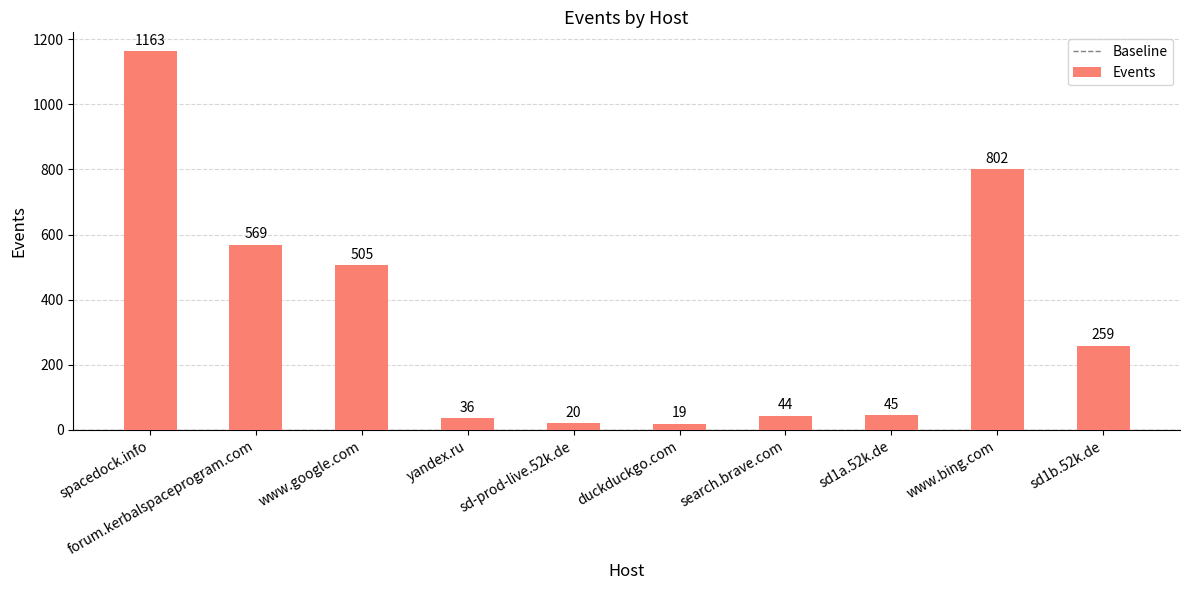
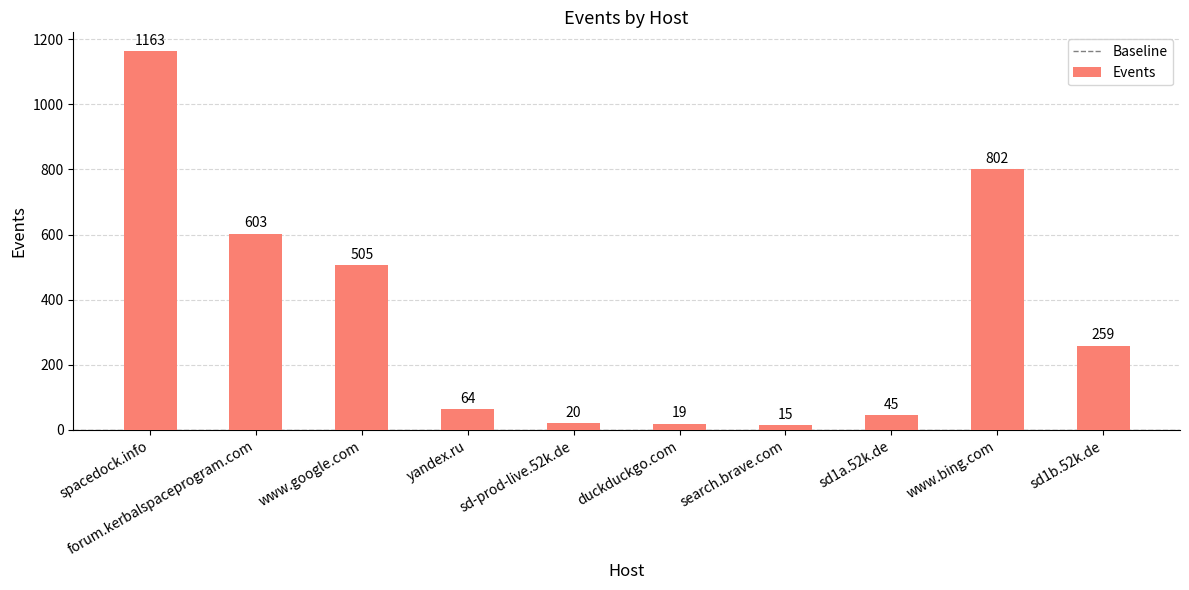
forum.kerbalspaceprogram.com: 569 -> 603
yandex.ru: 36 -> 64
search.brave.com: 44 -> 15
